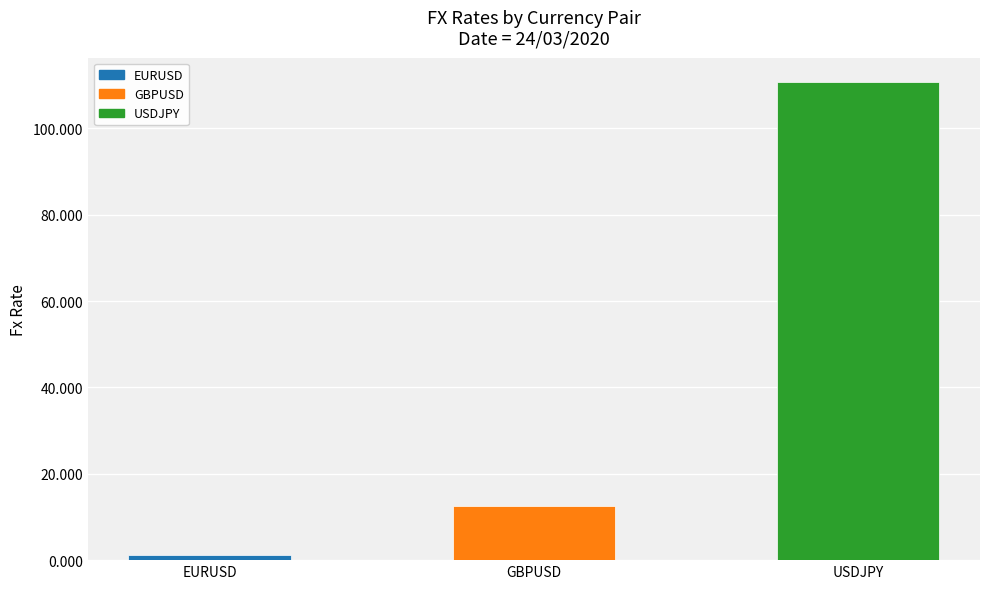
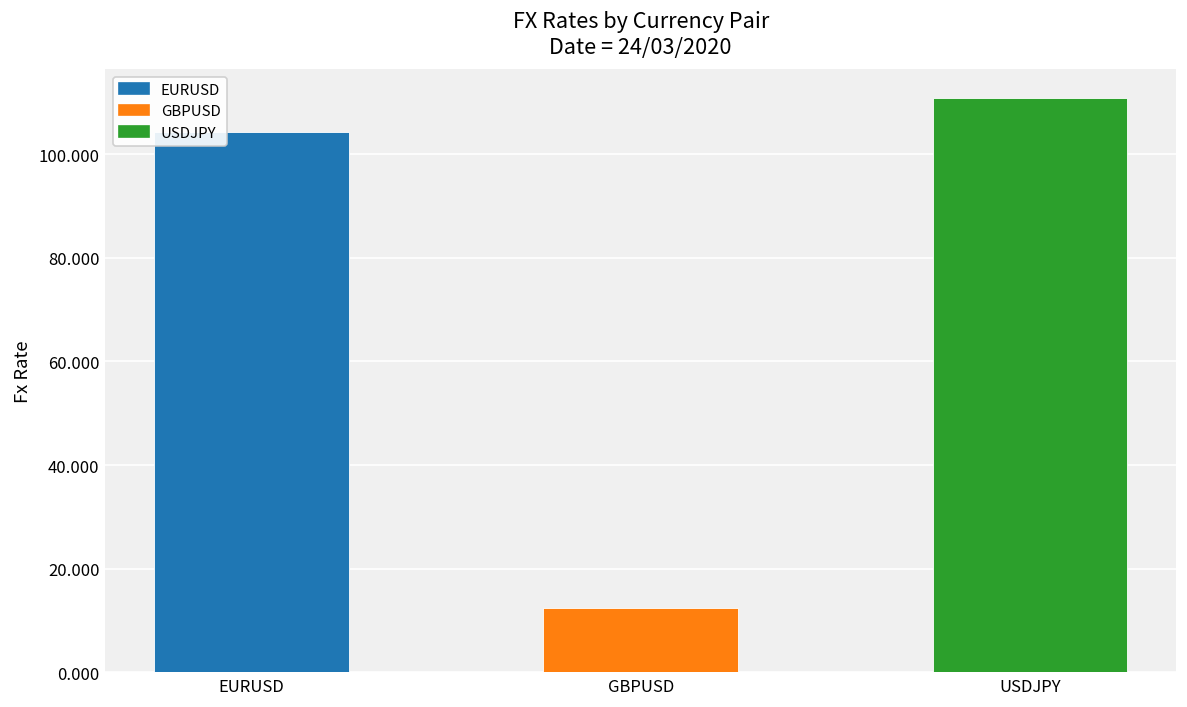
EURUSD: 1 -> 104
